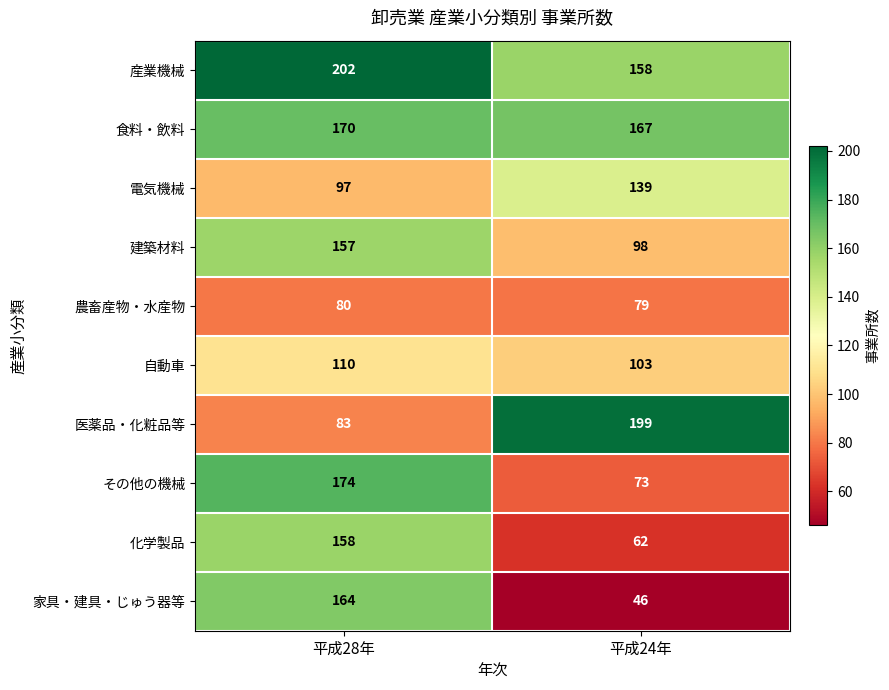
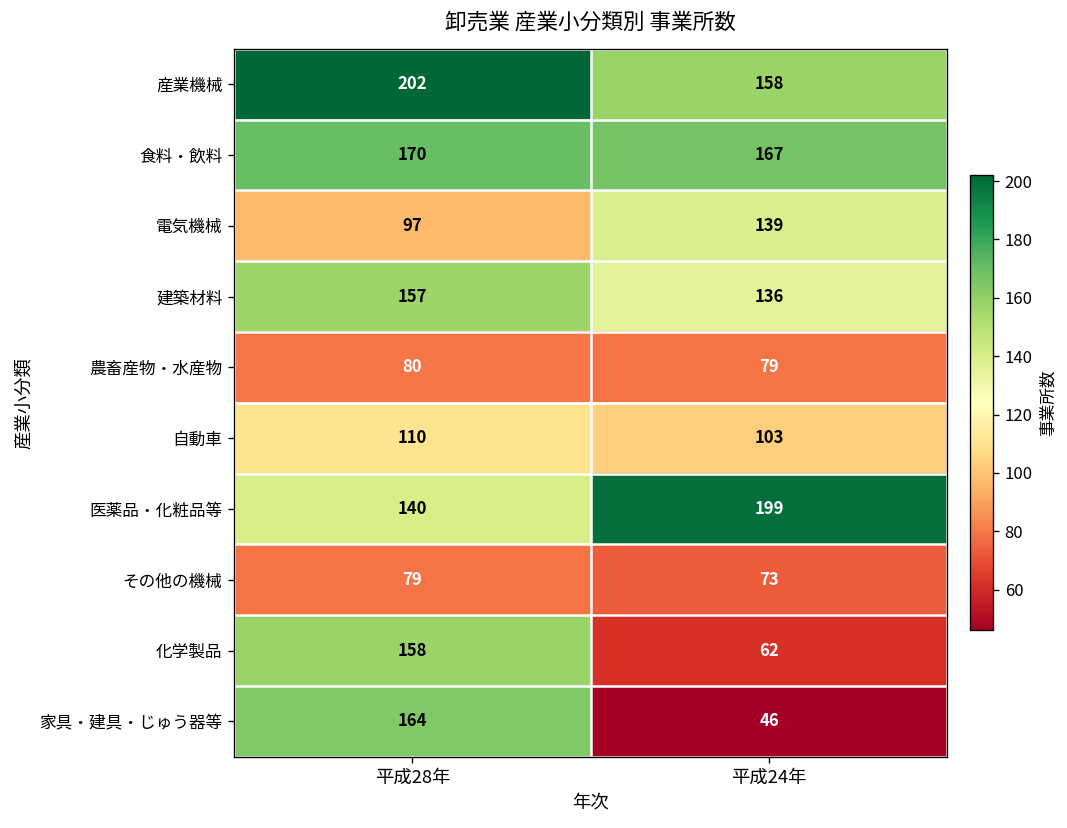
建築材料, 平成24年: 98 -> 136
医薬品・化粧品等, 平成28年: 83 -> 140
その他の機械, 平成28年: 174 -> 79
